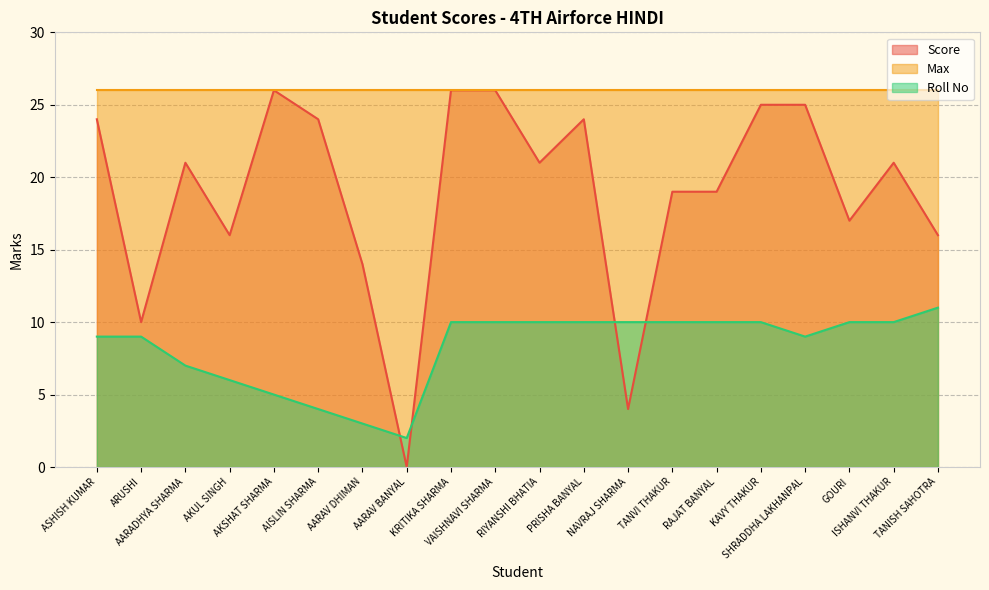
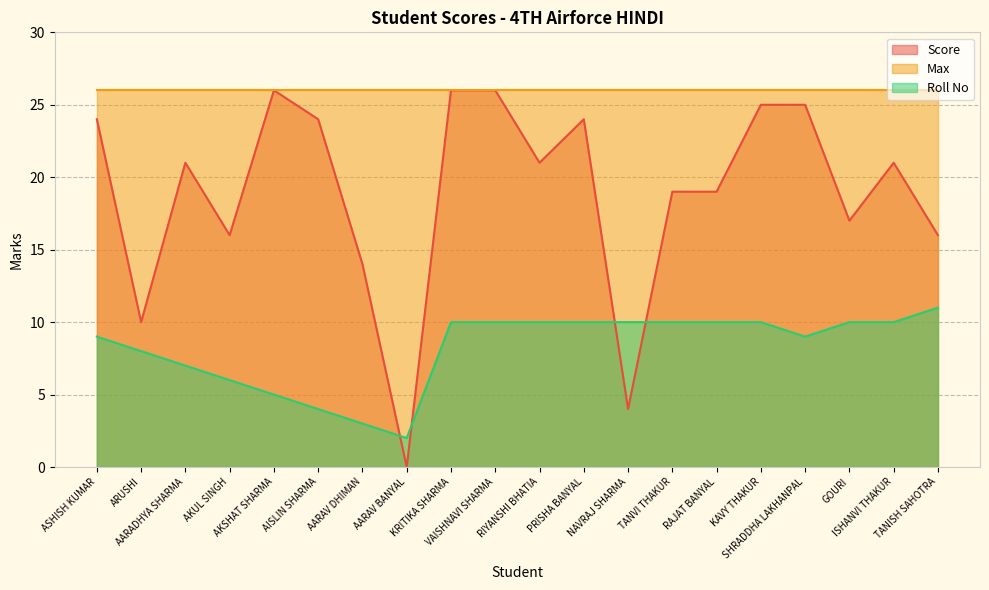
Roll No, ARUSHI: 9 -> 8
